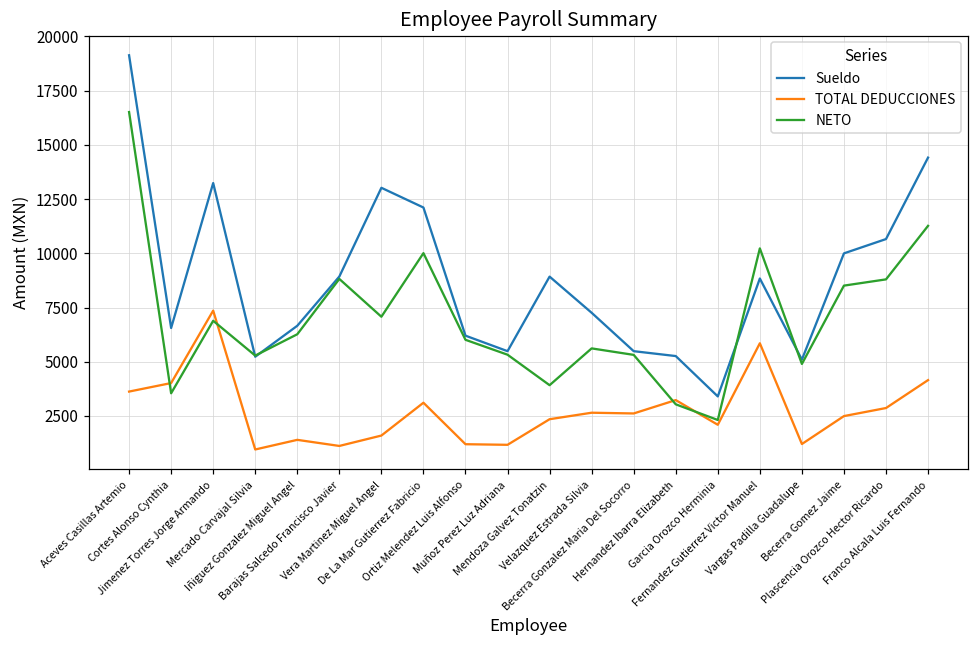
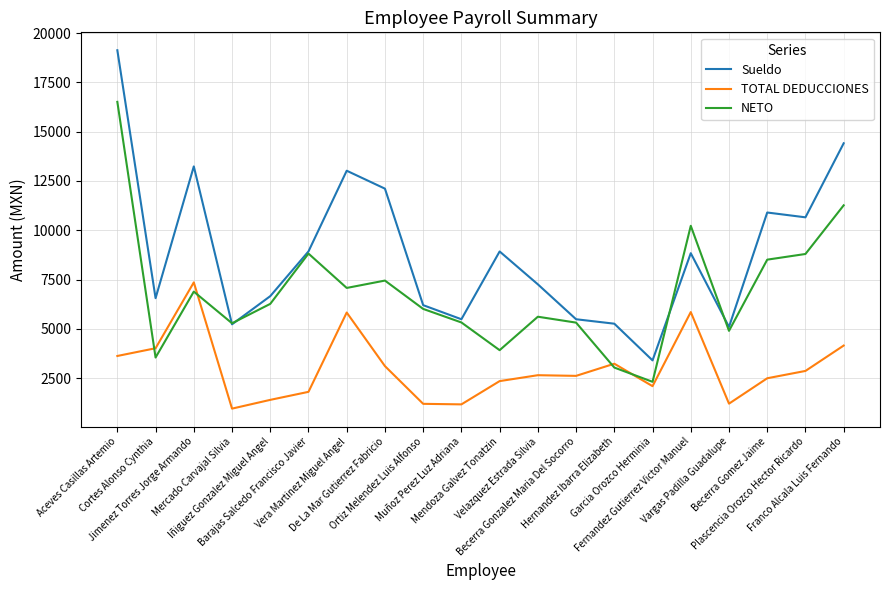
TOTAL DEDUCCIONES, Barajas Salcedo Francisco Javier: 1100 -> 1800
TOTAL DEDUCCIONES, Vera Martinez Miguel Angel: 1600 -> 5800
NETO, De La Mar Gutierrez Fabricio: 10000 -> 7400
Sueldo, Becerra Gomez Jaime: 10000 -> 10900
